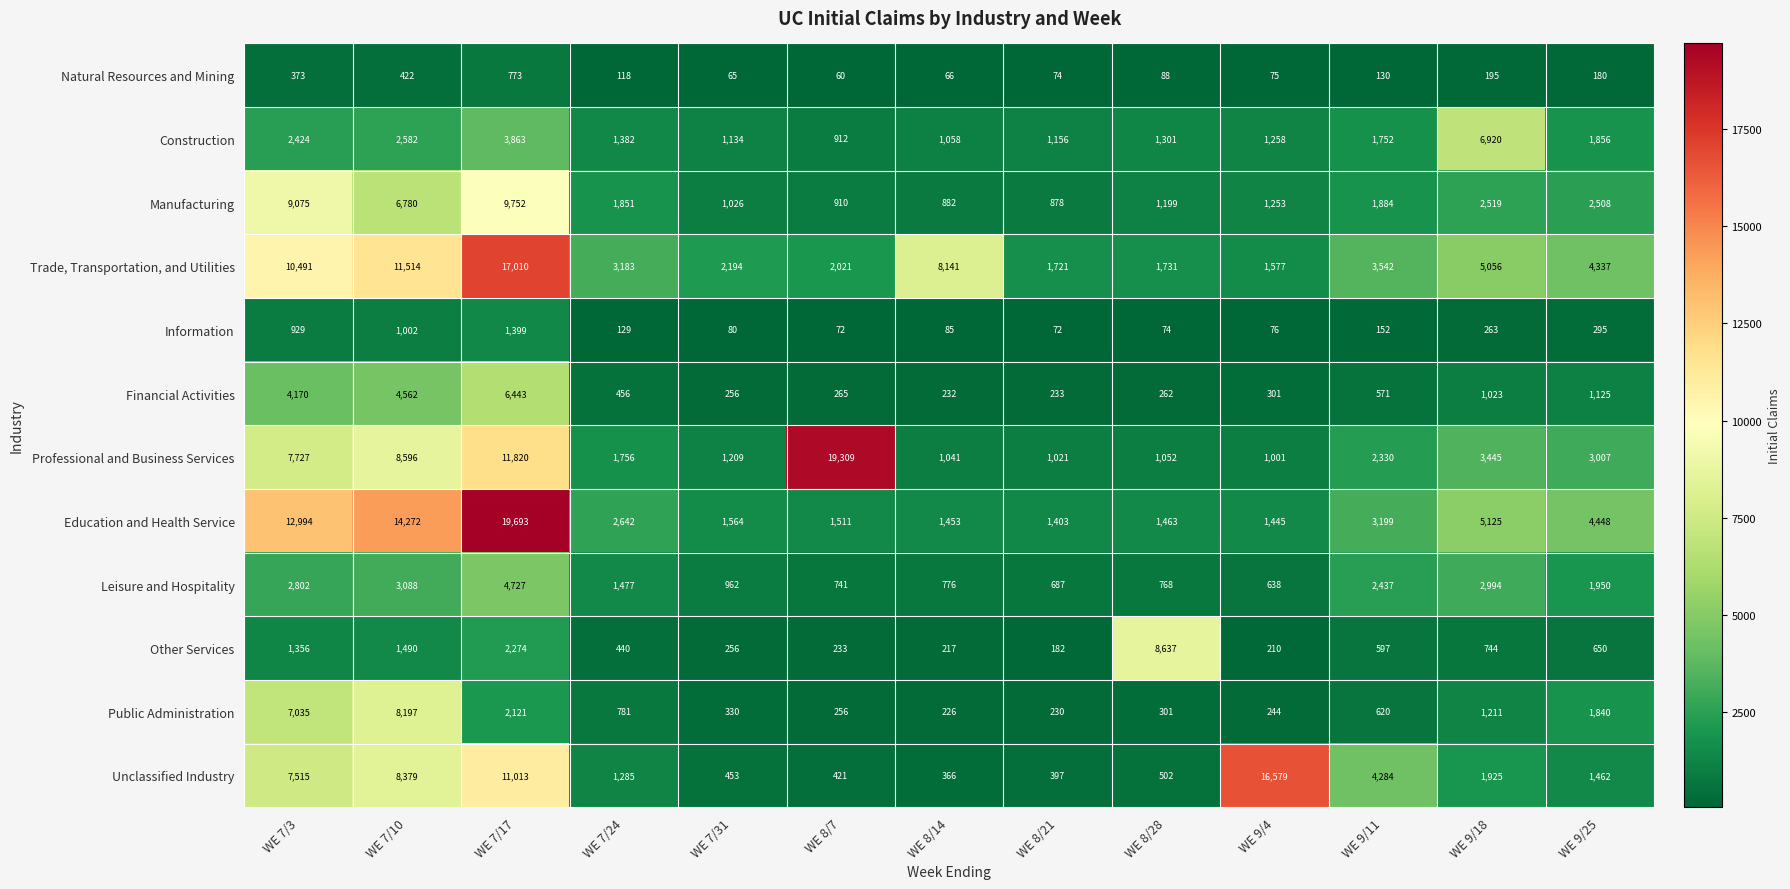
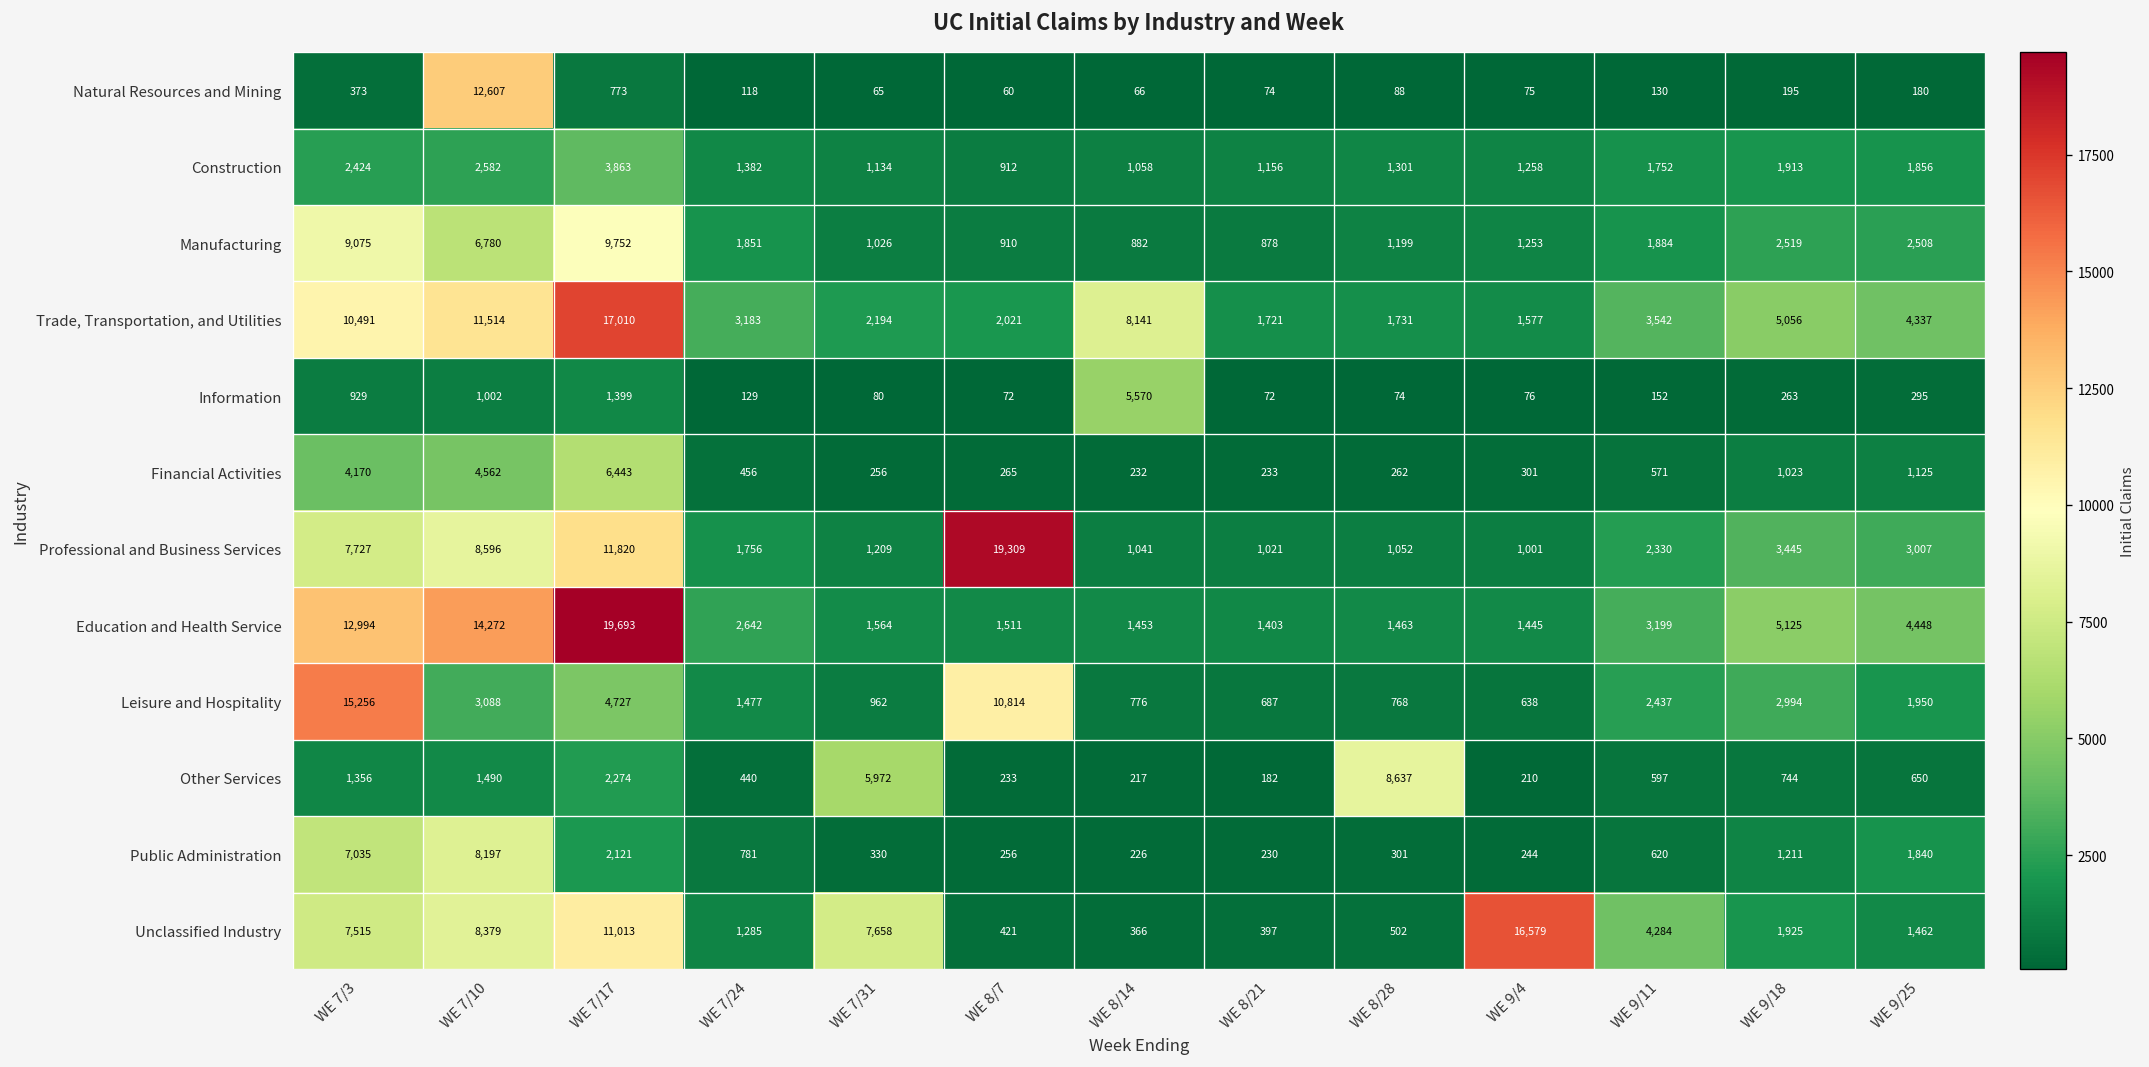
Natural Resources and Mining, WE 7/10: 422 -> 12,607
Construction, WE 9/18: 6,920 -> 1,913
Information, WE 8/14: 85 -> 5,570
Leisure and Hospitality, WE 7/3: 2,802 -> 15,256
Leisure and Hospitality, WE 8/7: 741 -> 10,814
Other Services, WE 7/31: 256 -> 5,972
Unclassified Industry, WE 7/31: 453 -> 7,658
